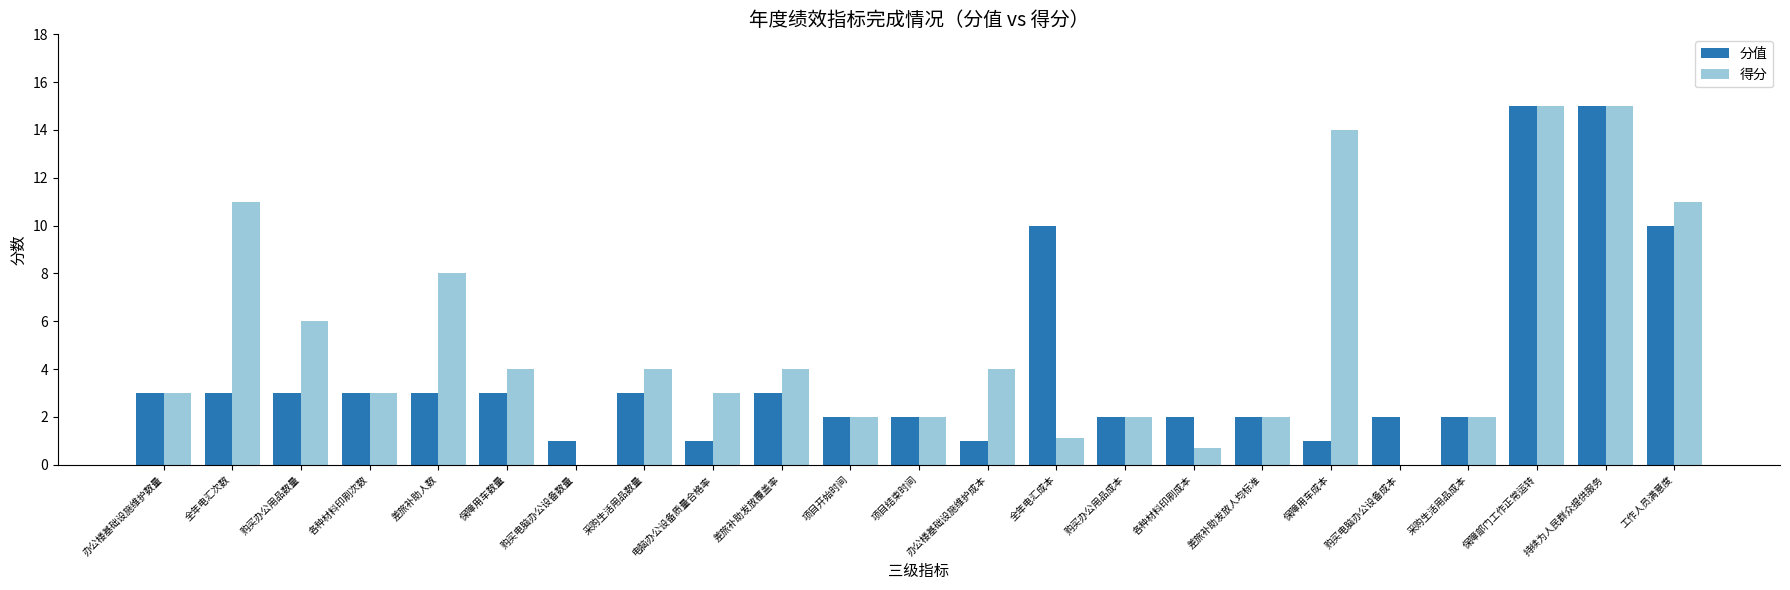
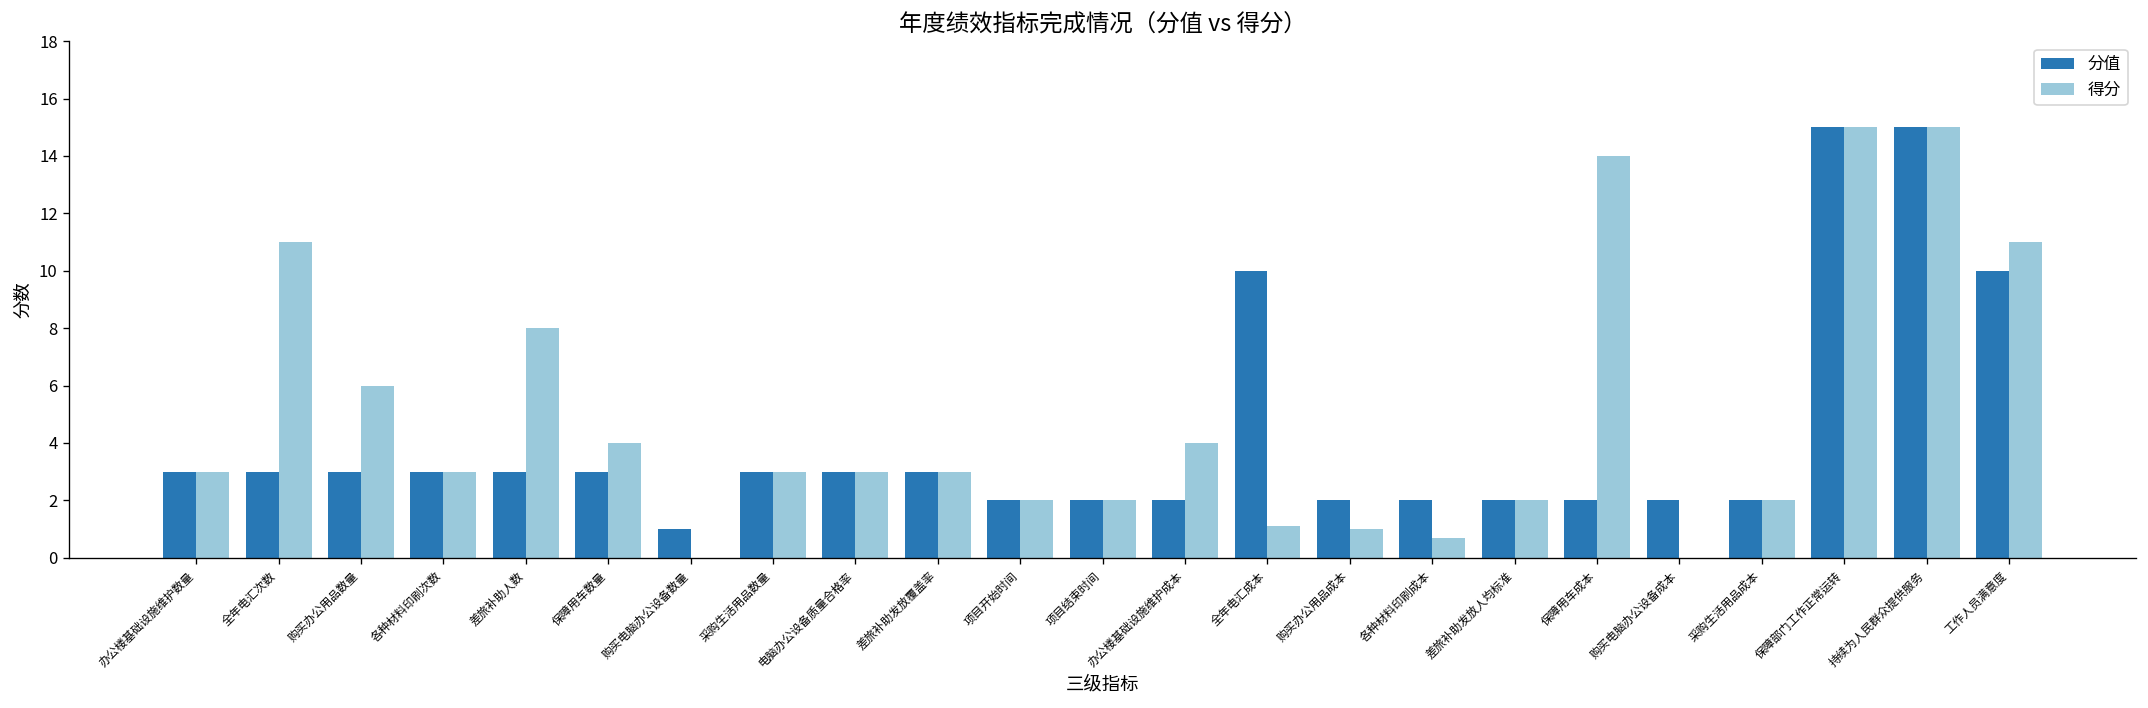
得分, 采购生活用品数量: 4 -> 3
分值, 电脑办公设备质量合格率: 1 -> 3
得分, 差旅补助发放覆盖率: 4 -> 3
分值, 办公楼基础设施维护成本: 1 -> 2
得分, 购买办公用品成本: 2 -> 1
分值, 保障用车成本: 1 -> 2
